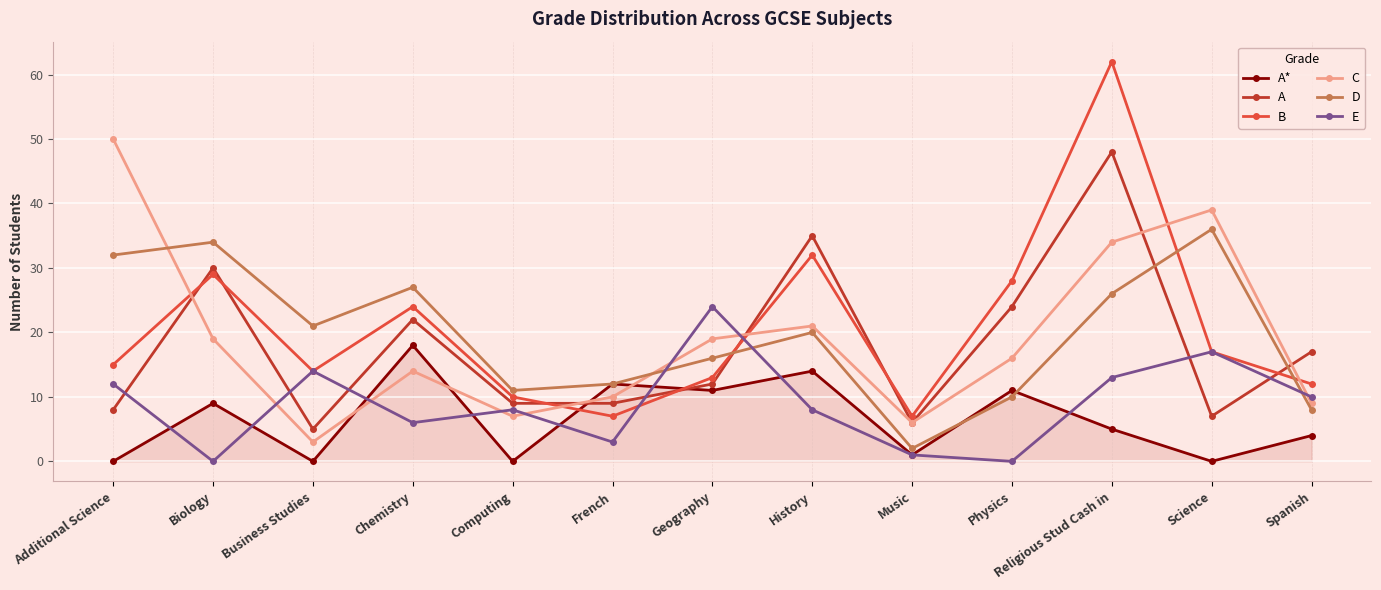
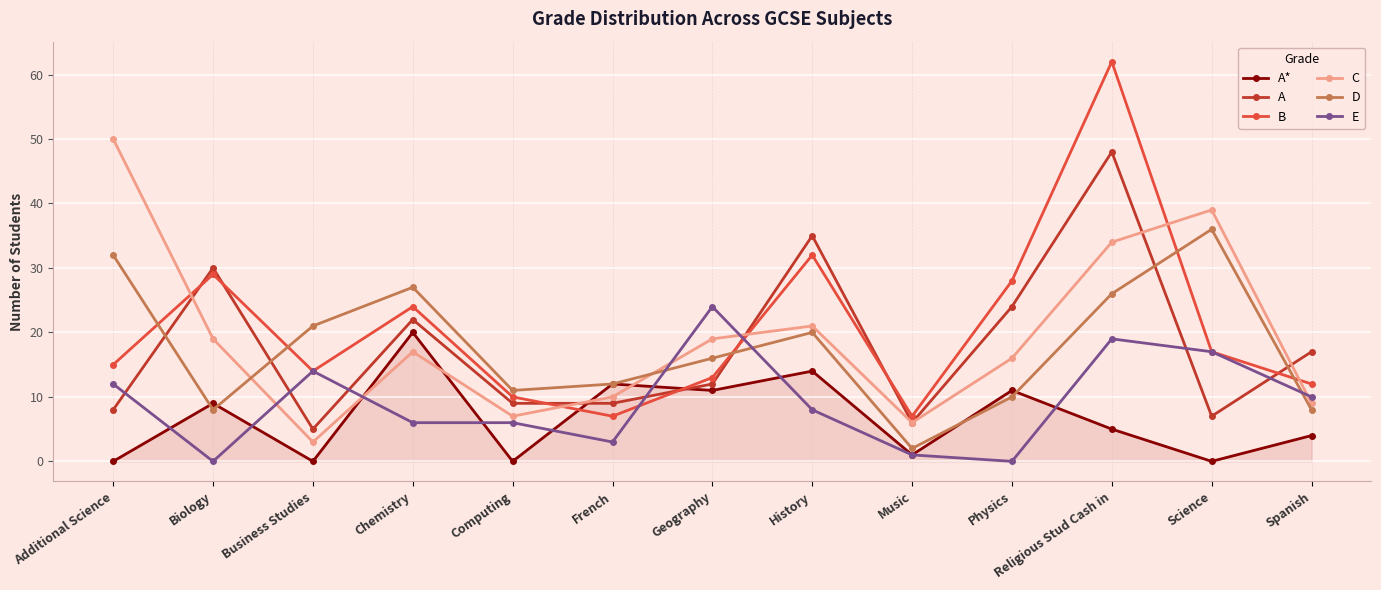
D, Biology: 34 -> 8
A*, Chemistry: 18 -> 20
C, Chemistry: 14 -> 17
E, Computing: 8 -> 6
E, Religious Stud Cash in: 13 -> 19
